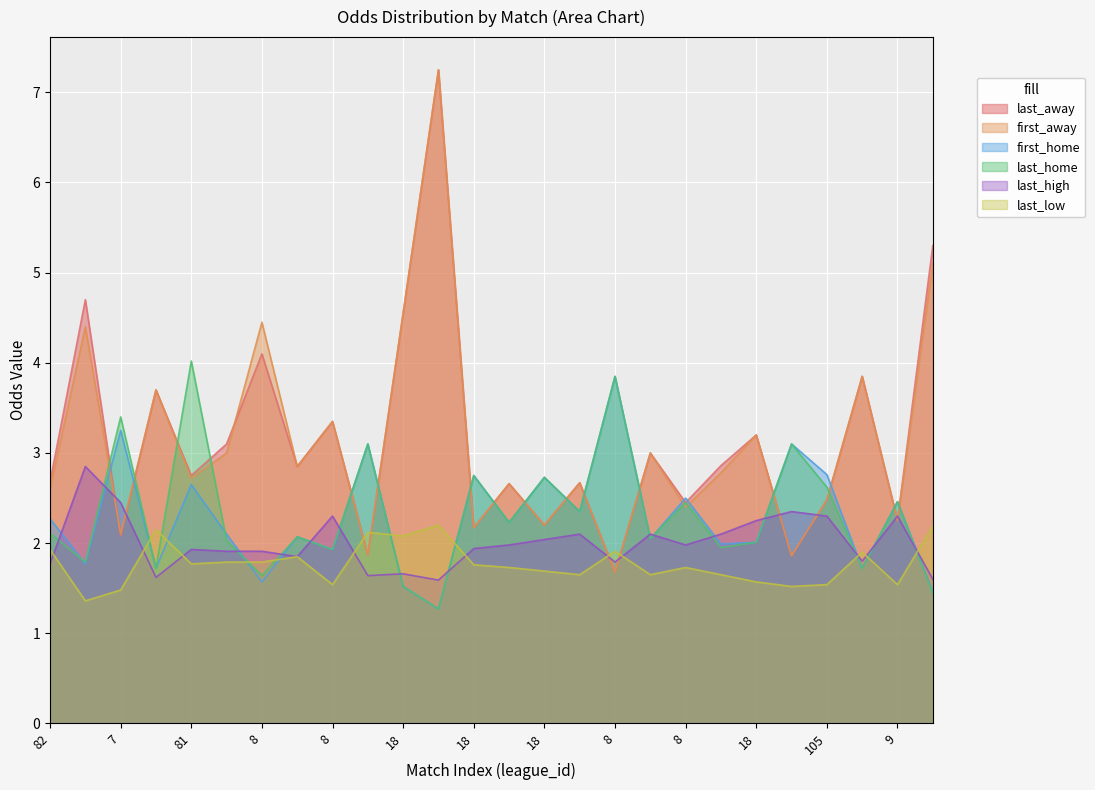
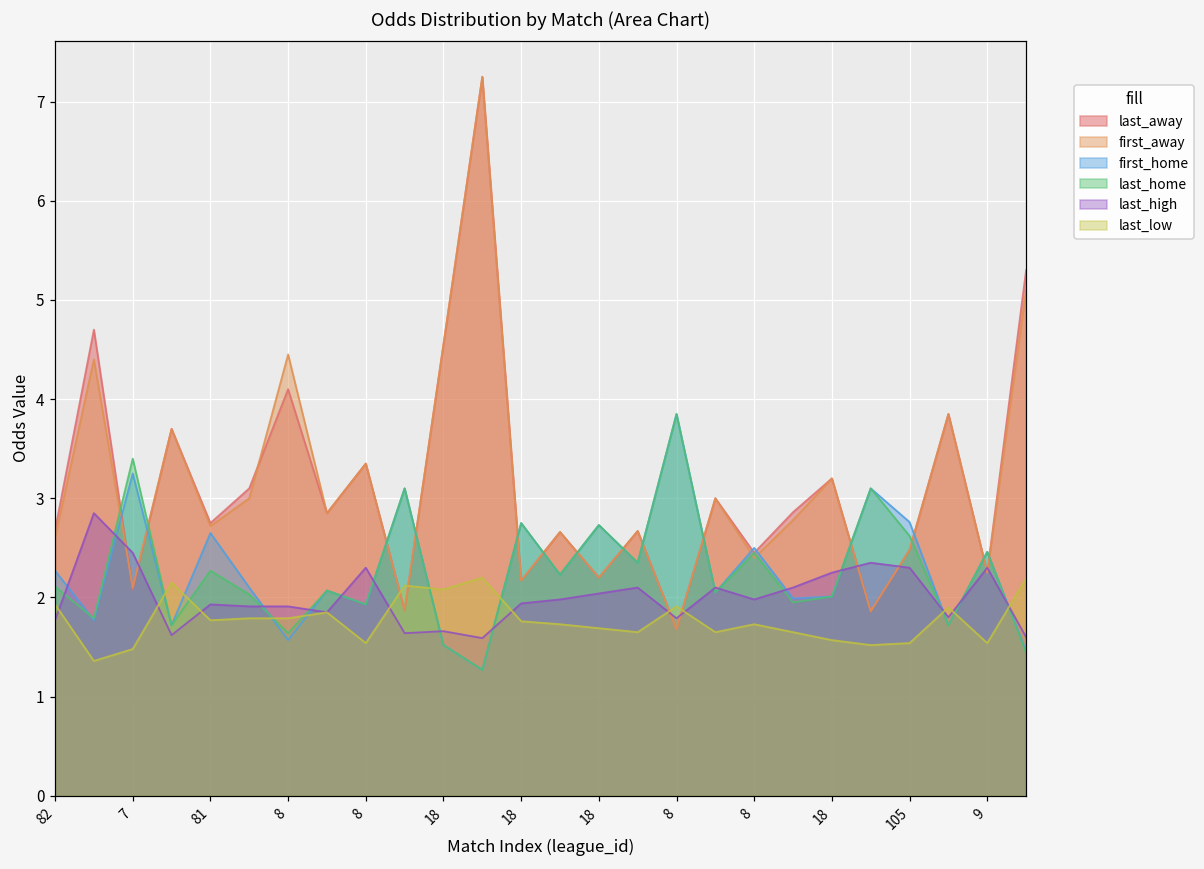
last_home, 81: 4.0 -> 2.3
